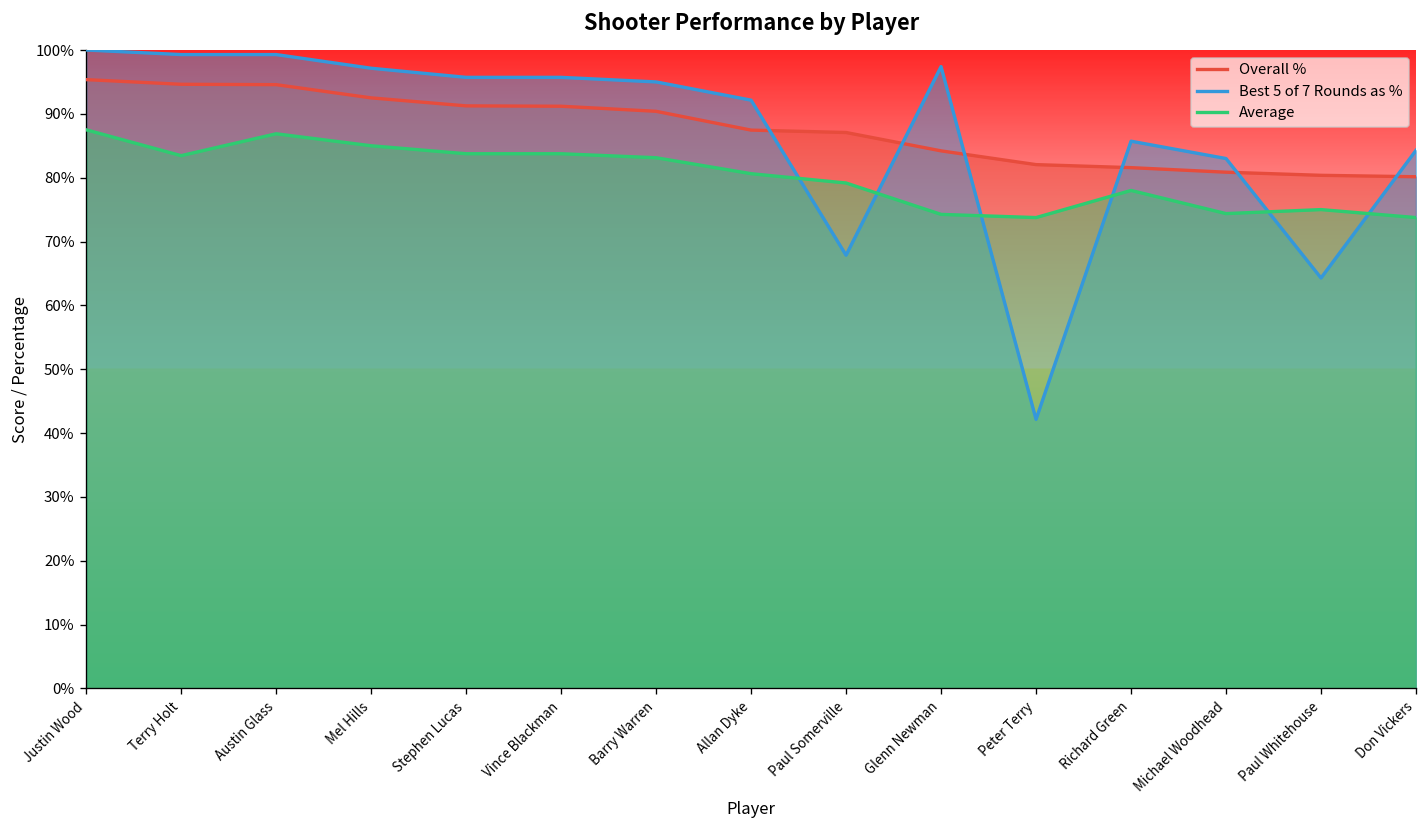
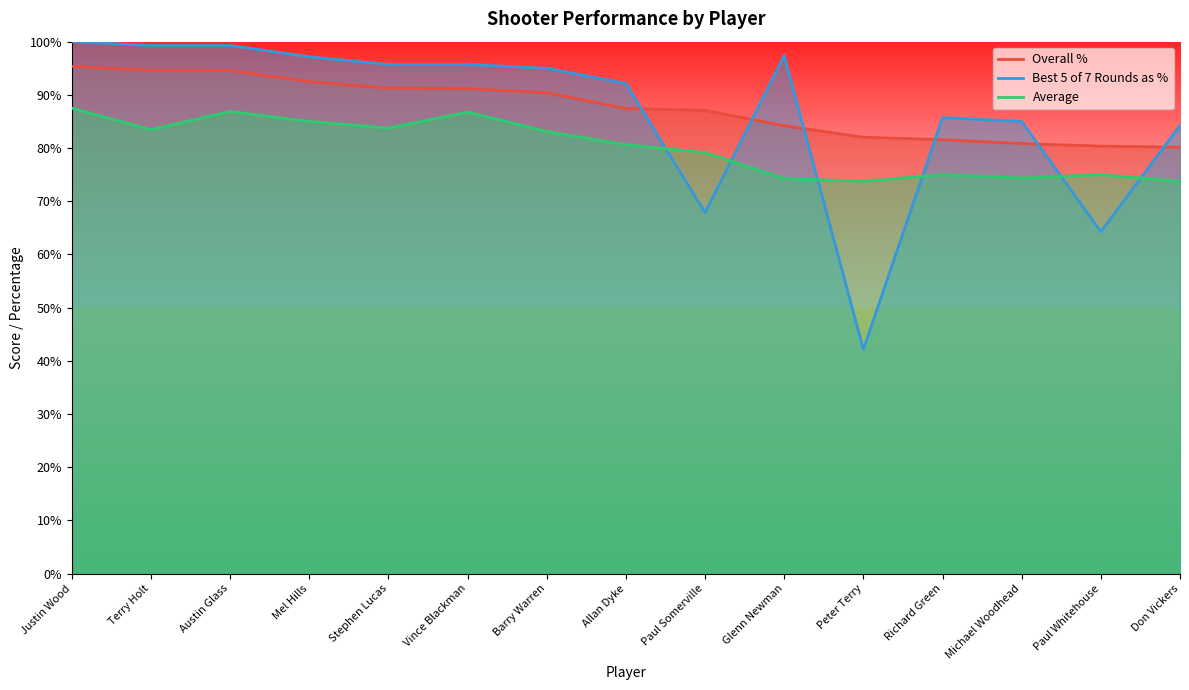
Average, Vince Blackman: 84% -> 87%
Average, Richard Green: 78% -> 75%
Best 5 of 7 Rounds as %, Michael Woodhead: 83% -> 85%
